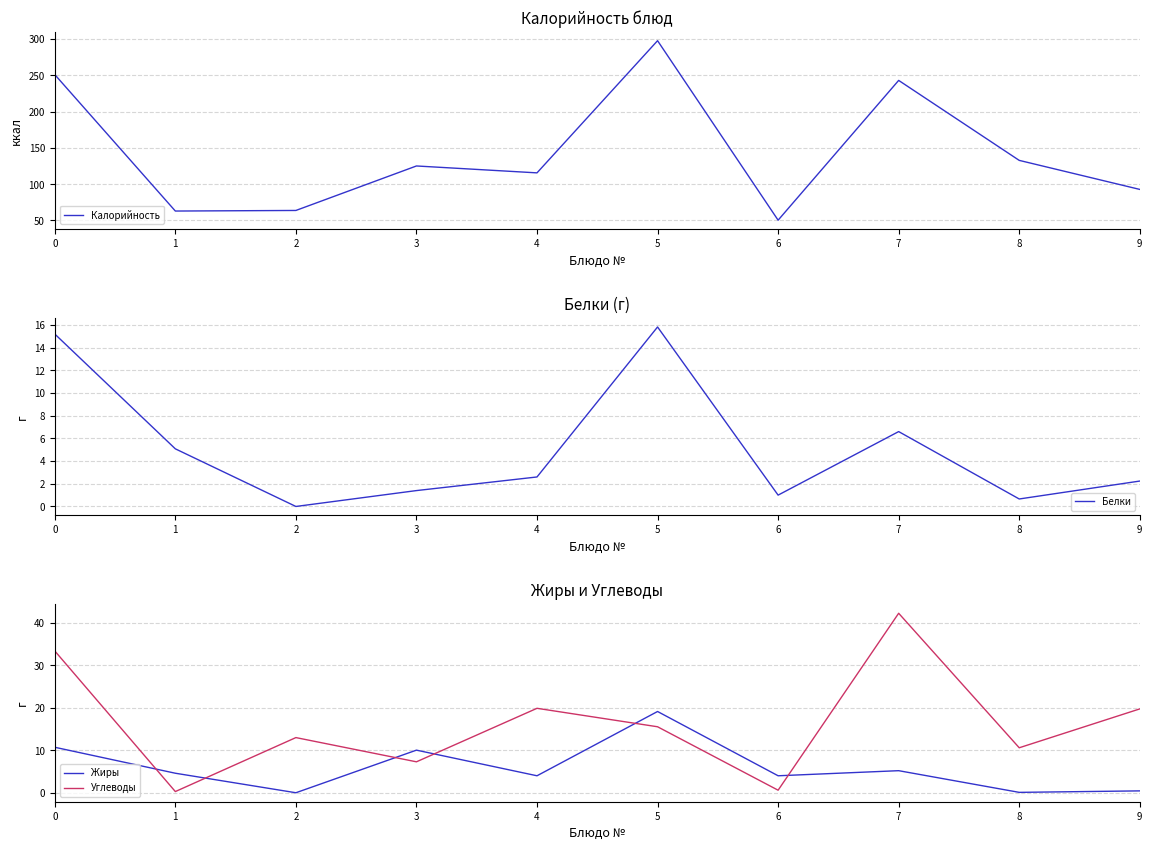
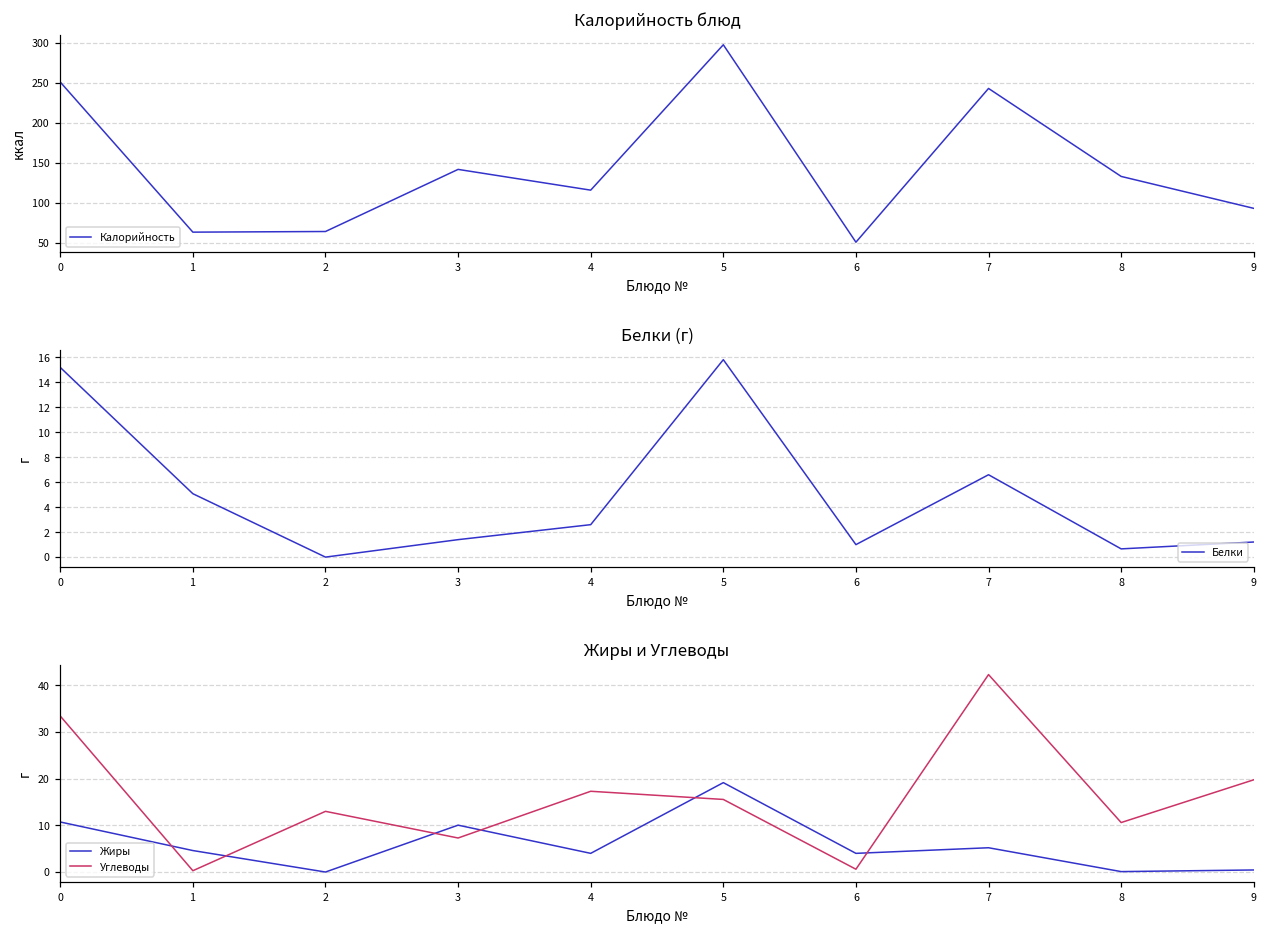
Калорийность блюд, 3: 130 -> 140
Белки (г), 9: 2.2 -> 1.2
Жиры и Углеводы, Углеводы, 4: 20 -> 17
